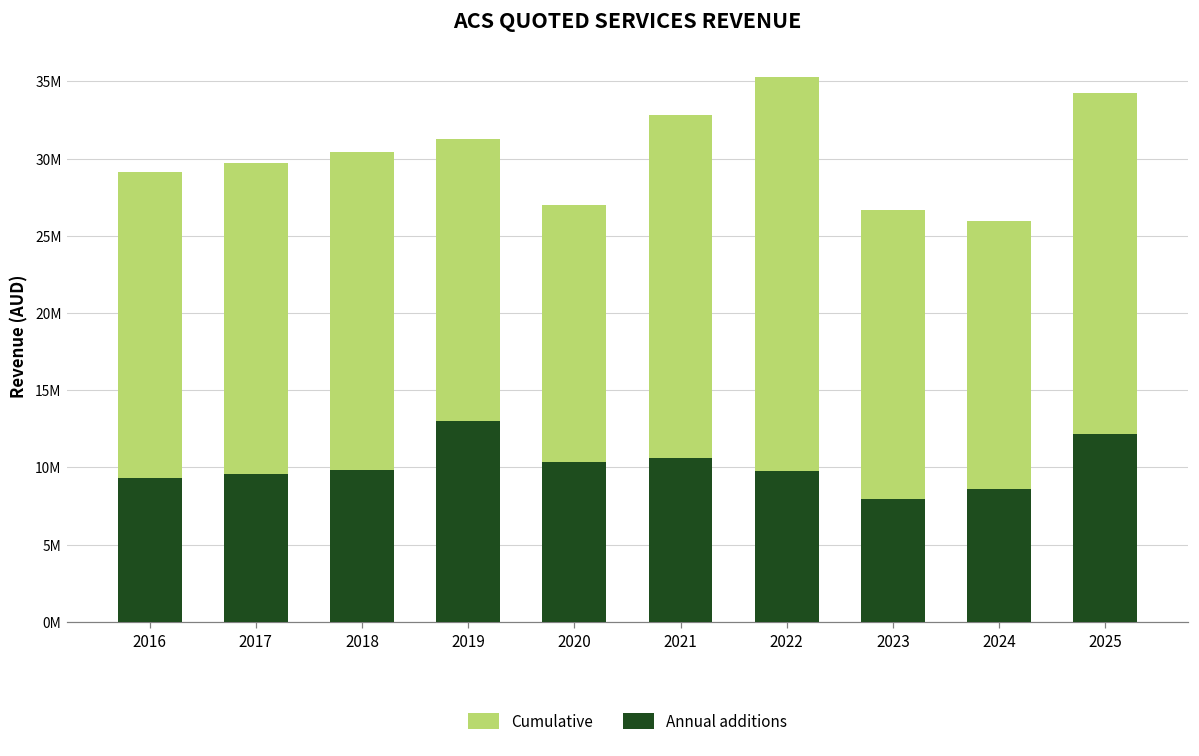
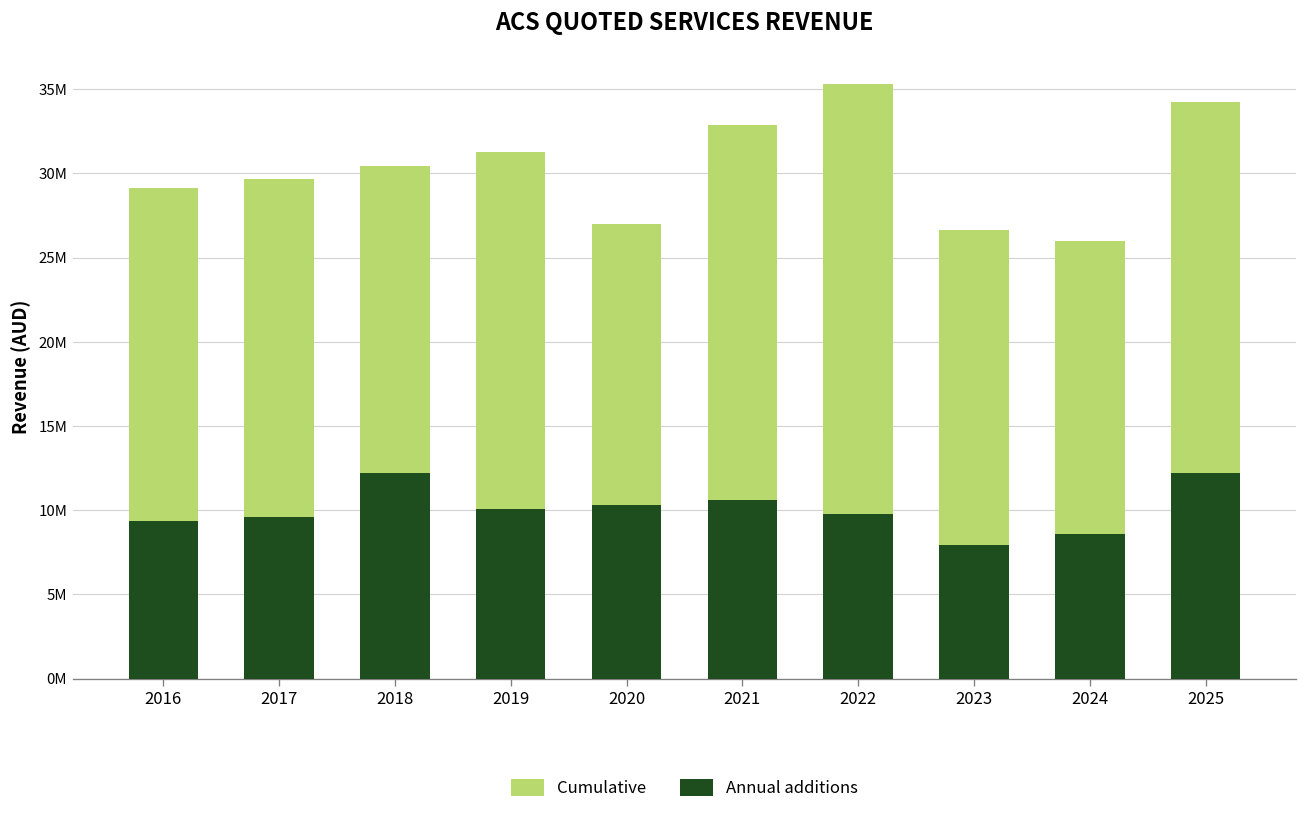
Annual additions, 2018: 9800000 -> 12200000
Annual additions, 2019: 13000000 -> 10100000
